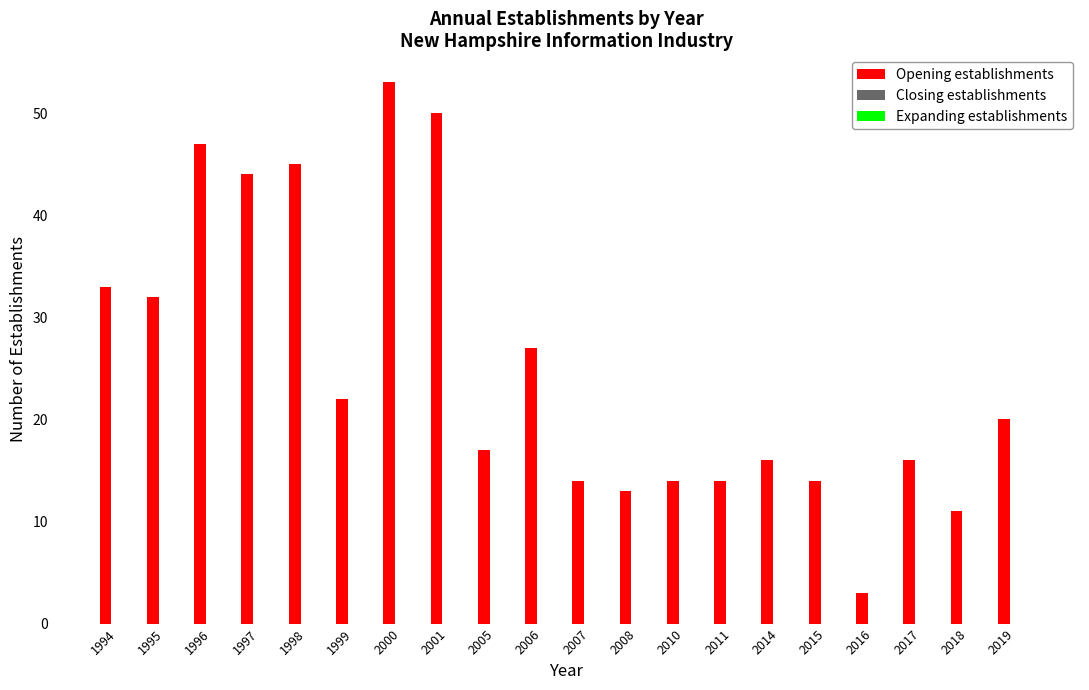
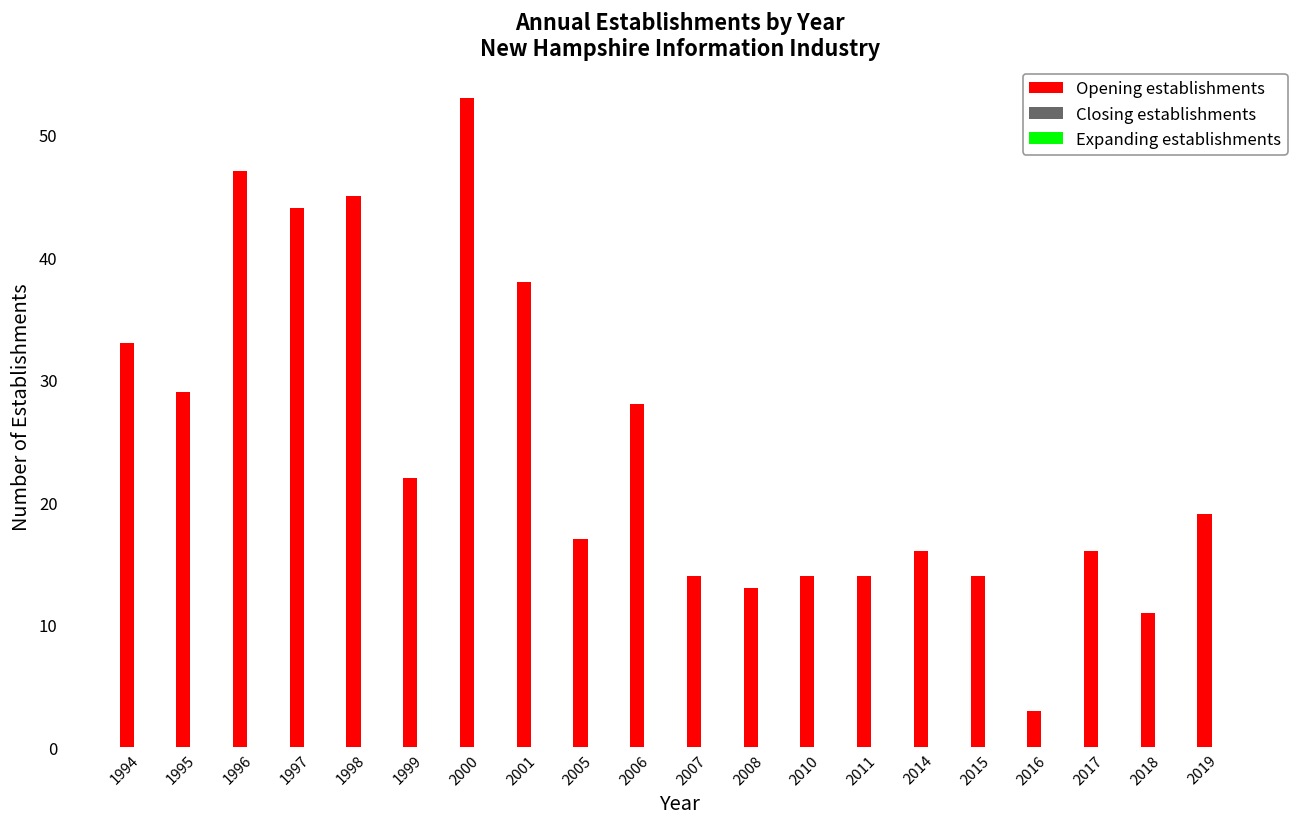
Opening establishments, 1995: 32 -> 29
Opening establishments, 2001: 50 -> 38
Opening establishments, 2006: 27 -> 28
Opening establishments, 2019: 20 -> 19
